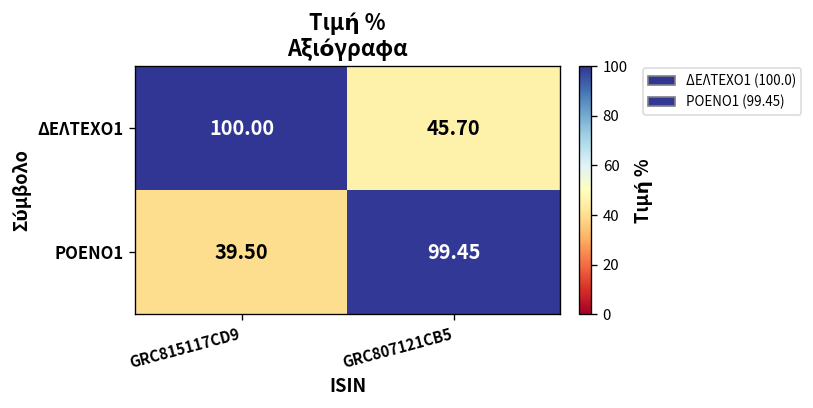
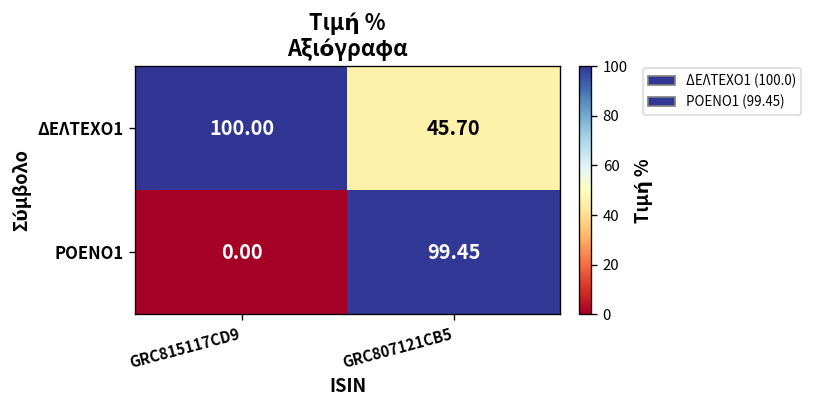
ΡΟΕΝΟ1, GRC815117CD9: 39.50 -> 0.00
